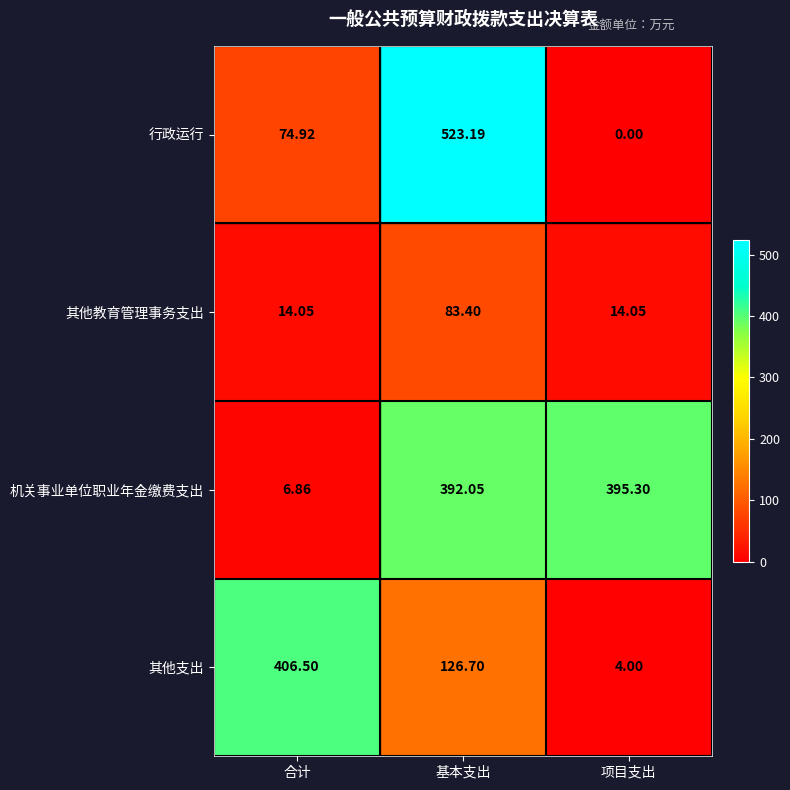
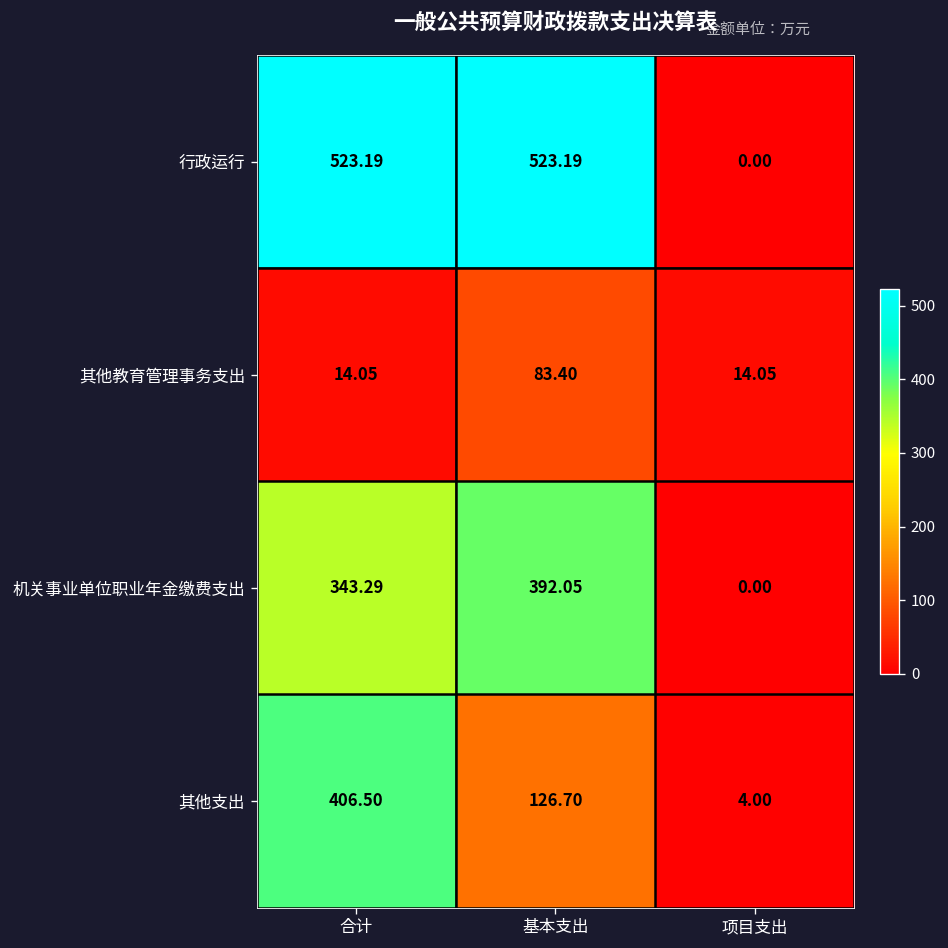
行政运行, 合计: 74.92 -> 523.19
机关事业单位职业年金缴费支出, 合计: 6.86 -> 343.29
机关事业单位职业年金缴费支出, 项目支出: 395.30 -> 0.00
